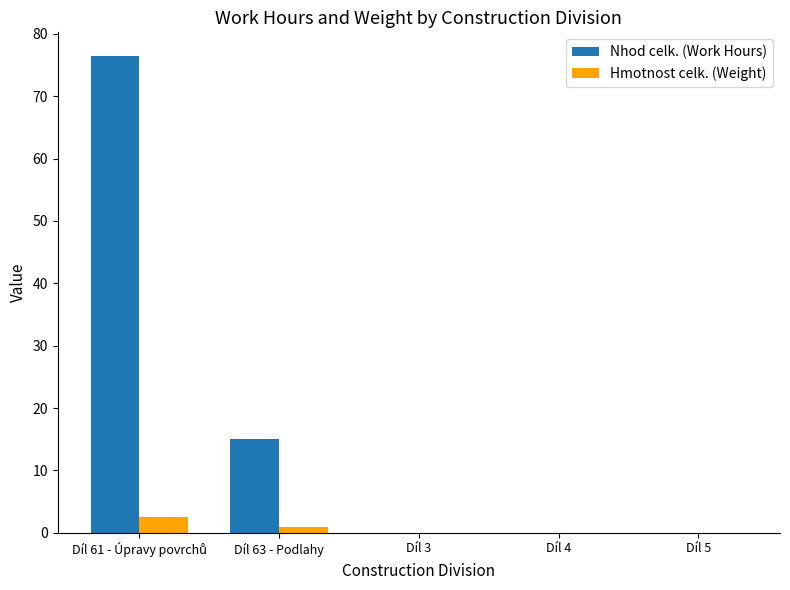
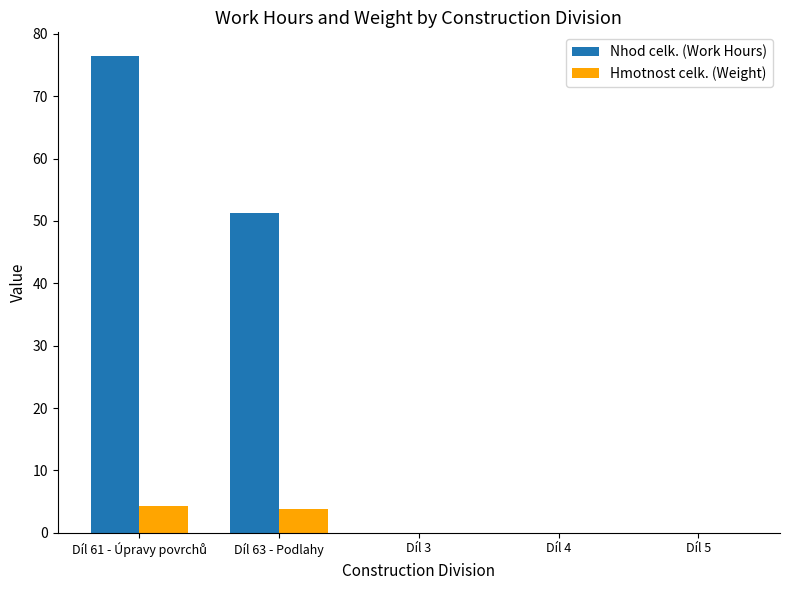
Hmotnost celk. (Weight), Díl 61 - Úpravy povrchů: 3 -> 4
Nhod celk. (Work Hours), Díl 63 - Podlahy: 15 -> 51
Hmotnost celk. (Weight), Díl 63 - Podlahy: 1 -> 4
